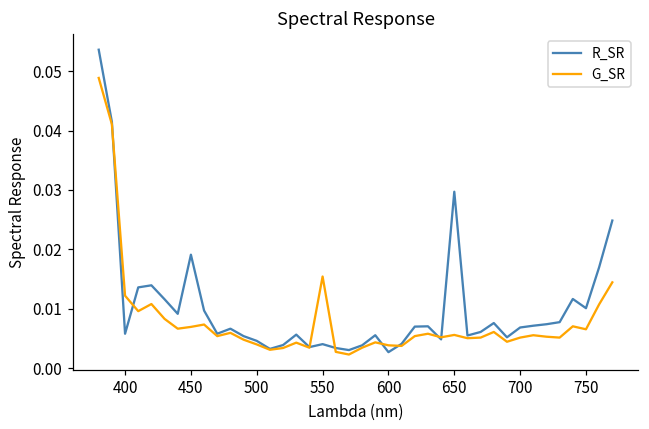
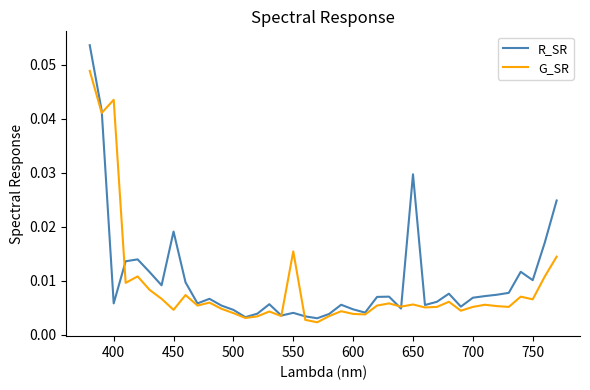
G_SR, 400: 0.012 -> 0.044
G_SR, 450: 0.007 -> 0.005
R_SR, 600: 0.003 -> 0.005
